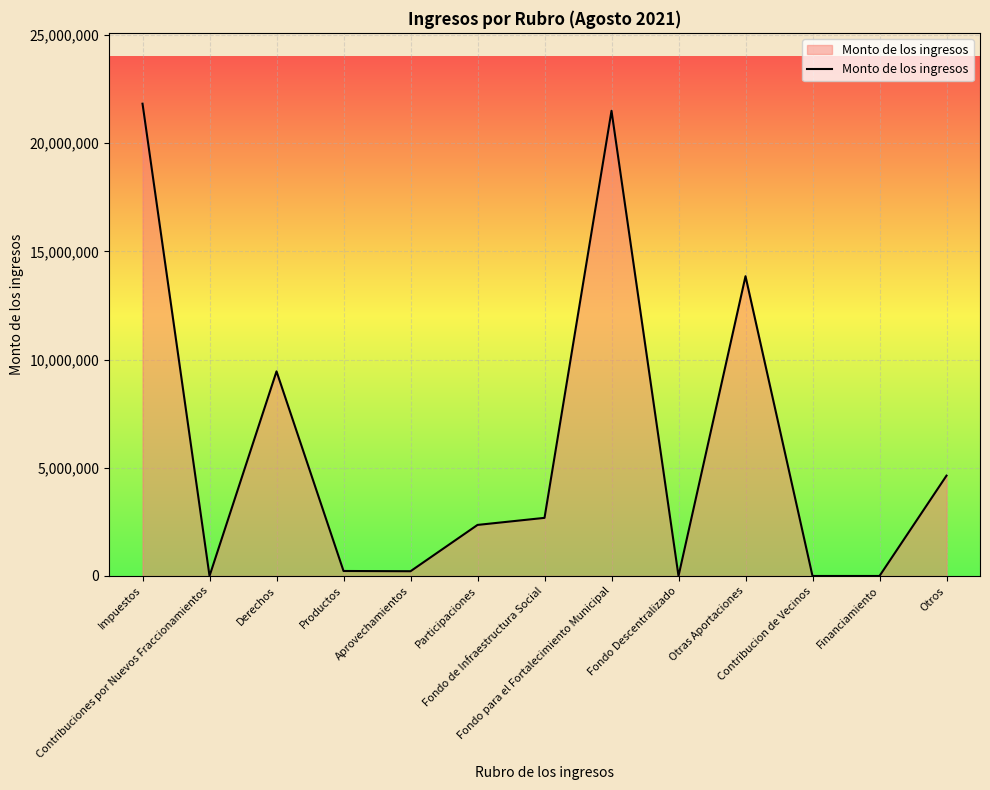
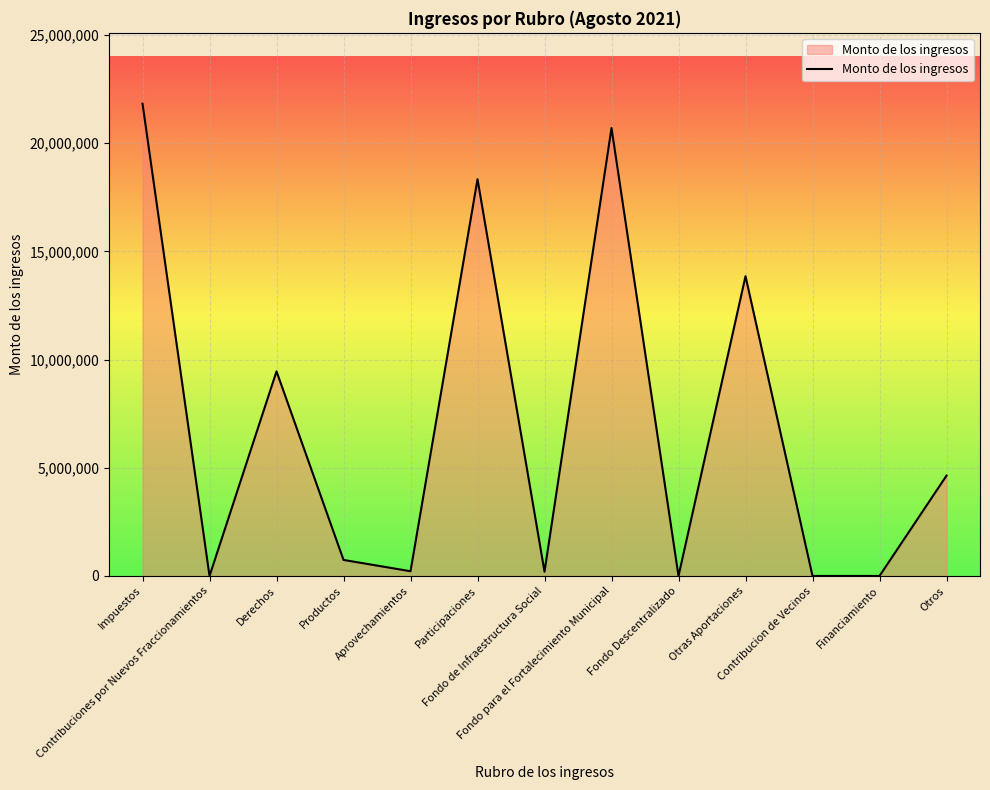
Productos: 200,000 -> 700,000
Participaciones: 2,400,000 -> 18,300,000
Fondo de Infraestructura Social: 2,700,000 -> 200,000
Fondo para el Fortalecimiento Municipal: 21,500,000 -> 20,700,000
